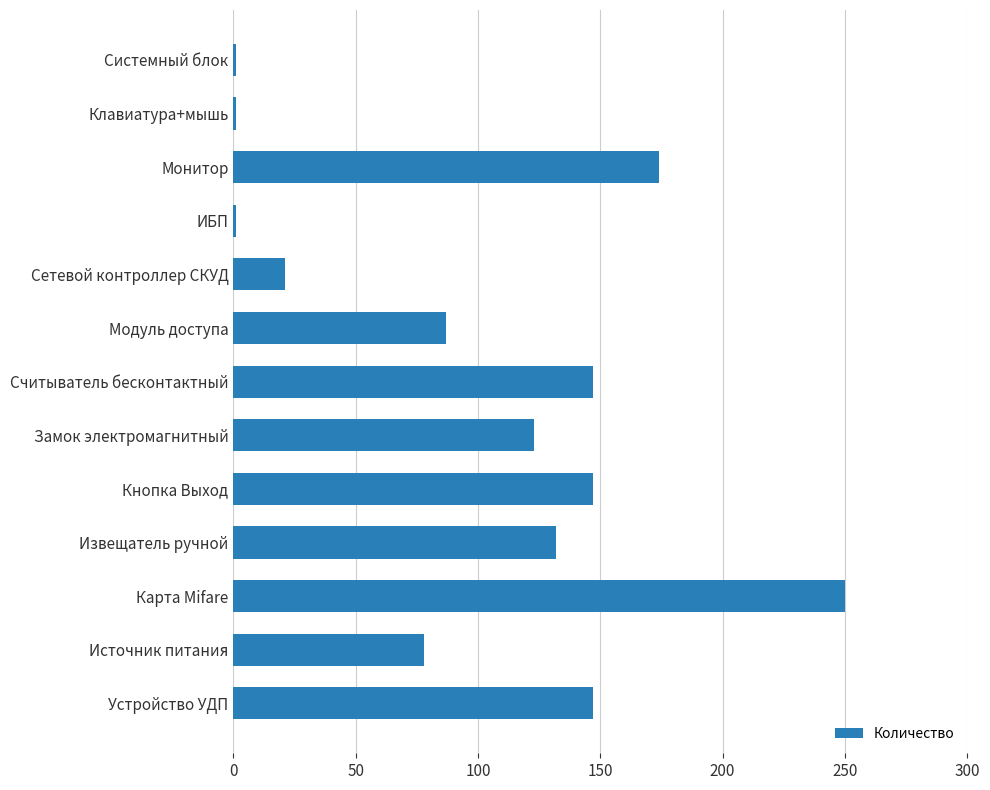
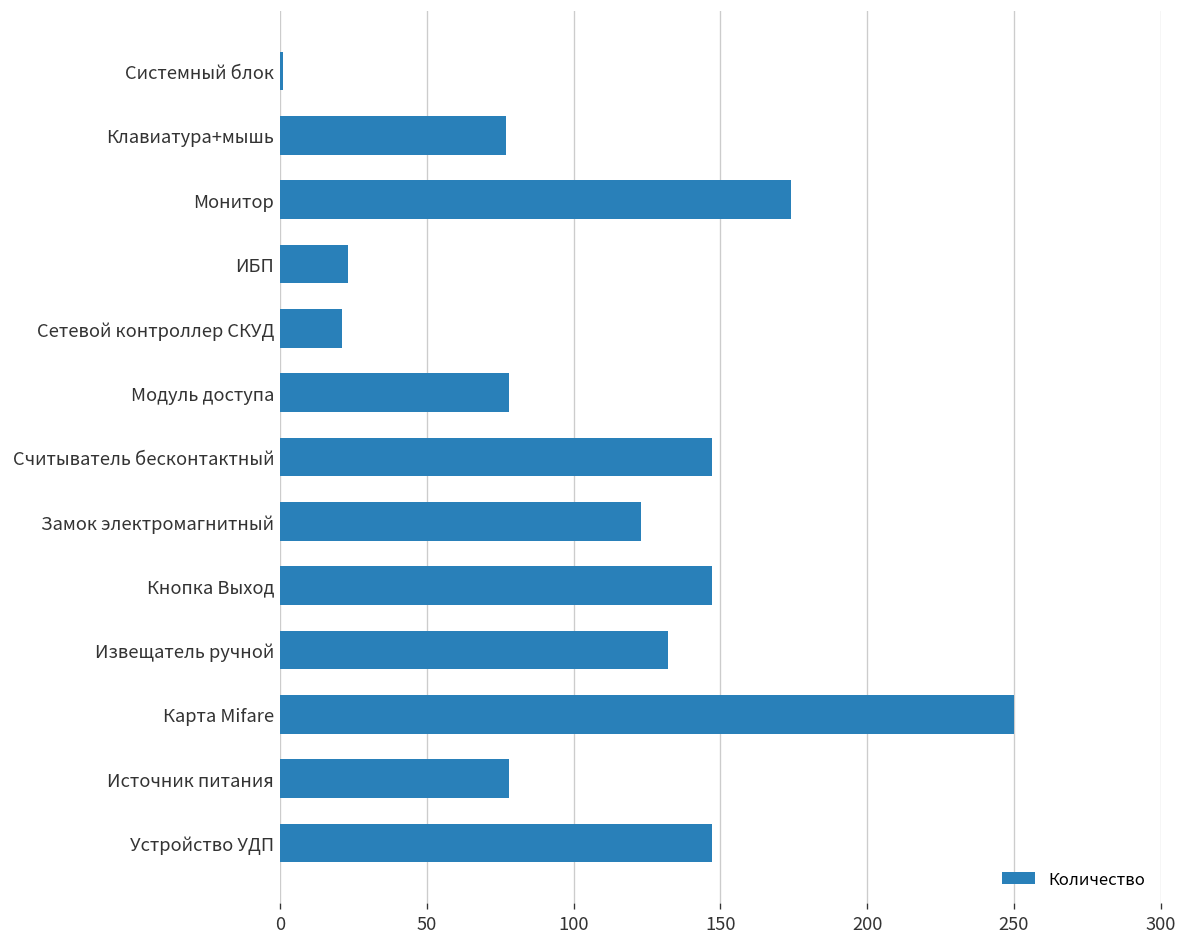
Клавиатура+мышь: 1 -> 77
ИБП: 1 -> 23
Модуль доступа: 87 -> 78
